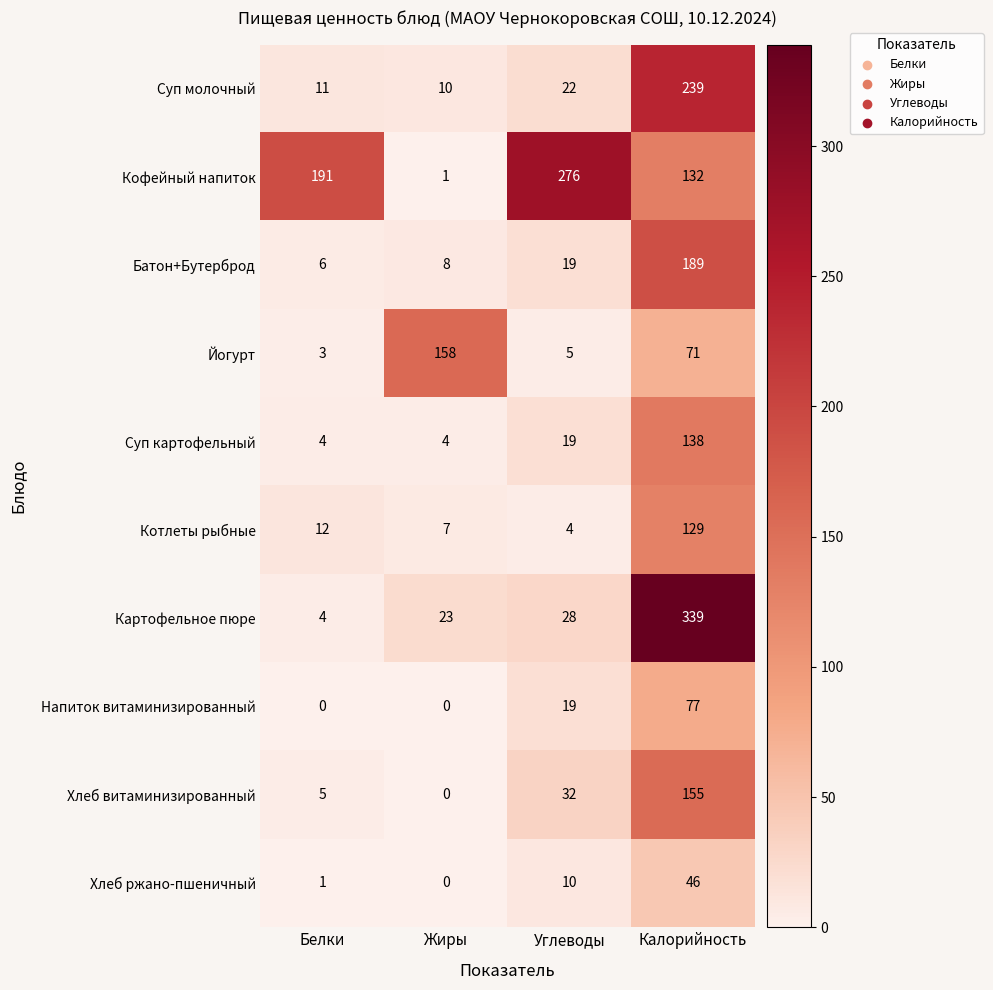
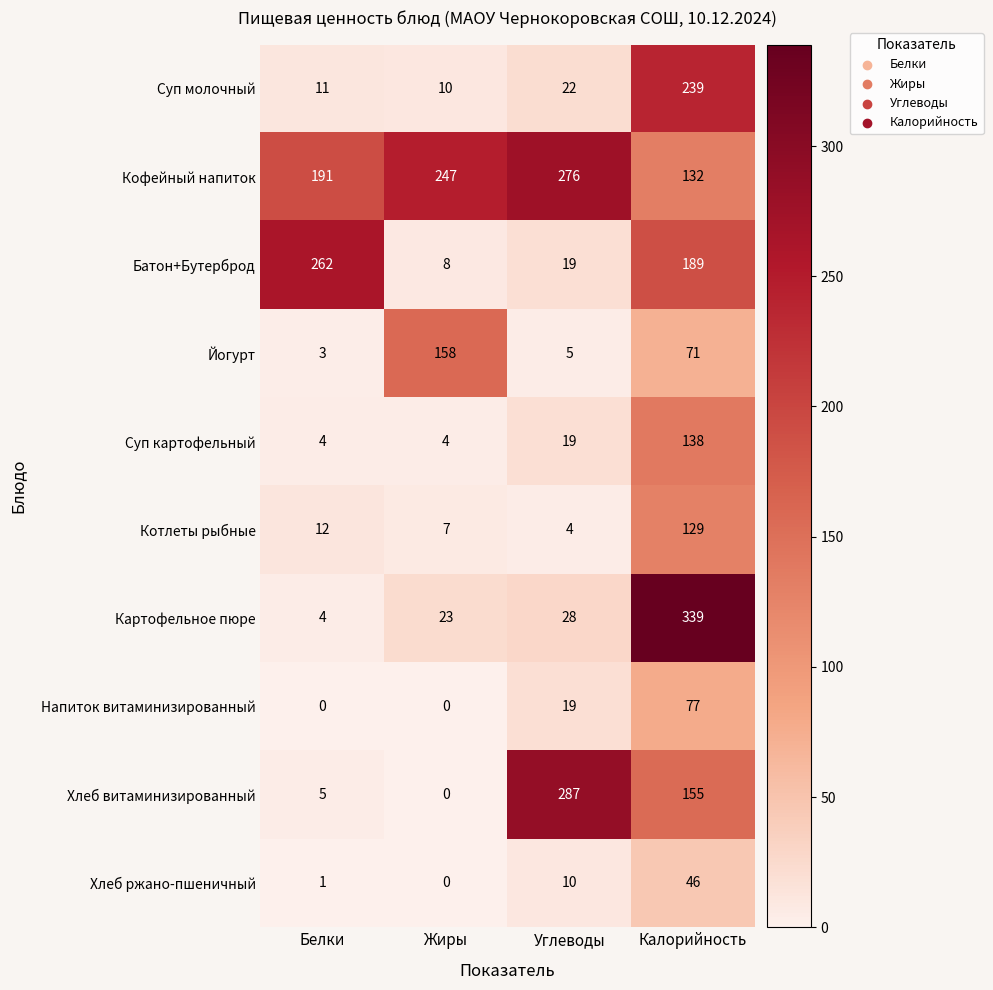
Кофейный напиток, Жиры: 1 -> 247
Батон+Бутерброд, Белки: 6 -> 262
Хлеб витаминизированный, Углеводы: 32 -> 287
